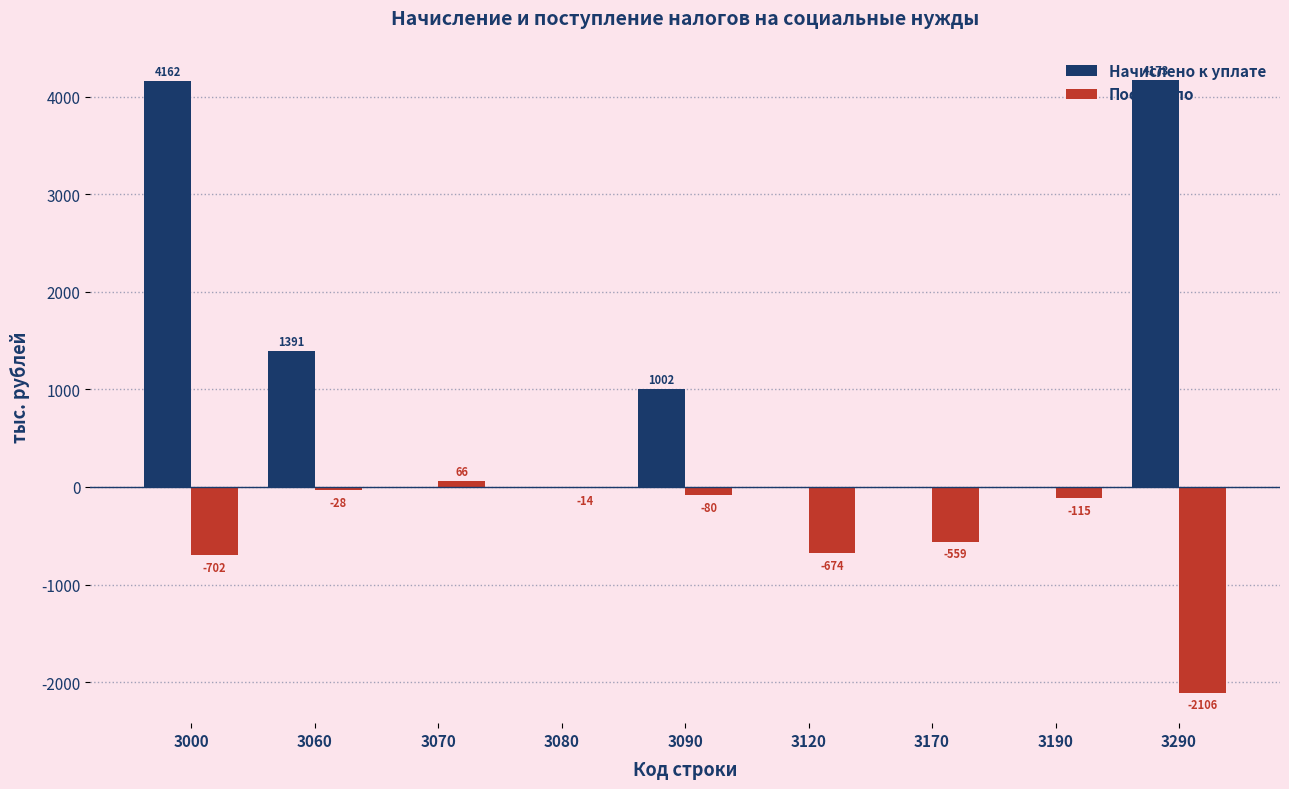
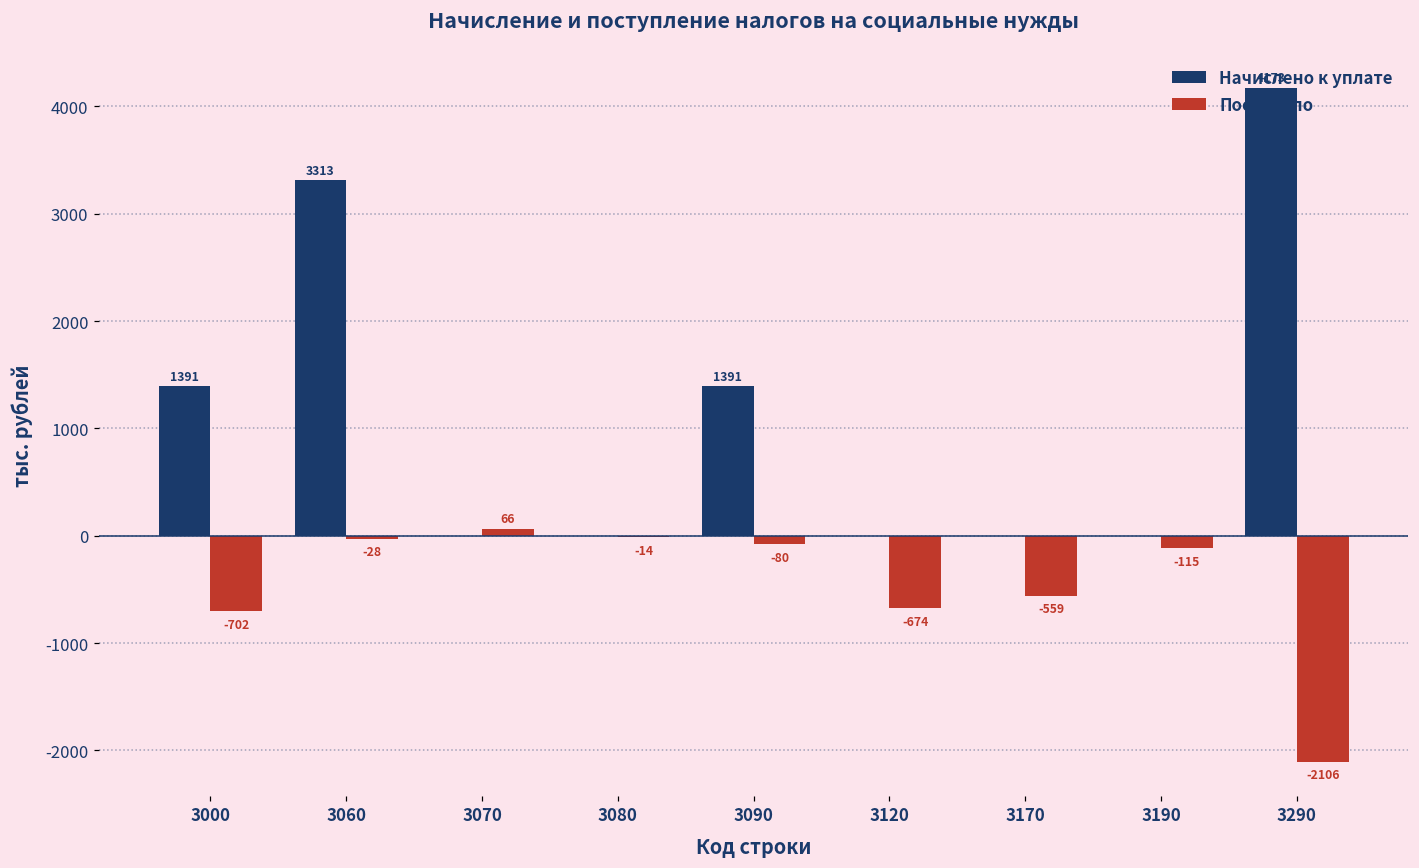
Начислено к уплате, 3000: 4162 -> 1391
Начислено к уплате, 3060: 1391 -> 3313
Начислено к уплате, 3090: 1002 -> 1391
